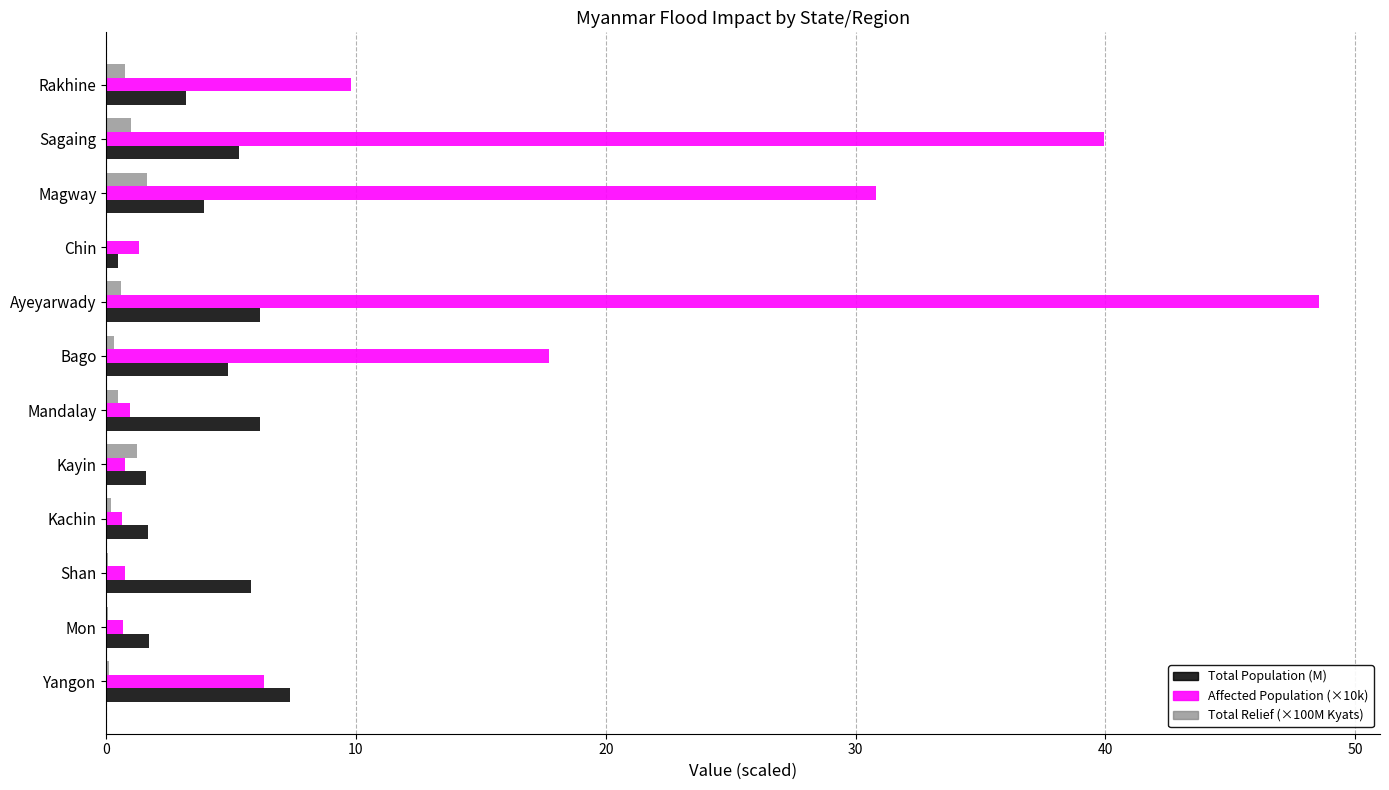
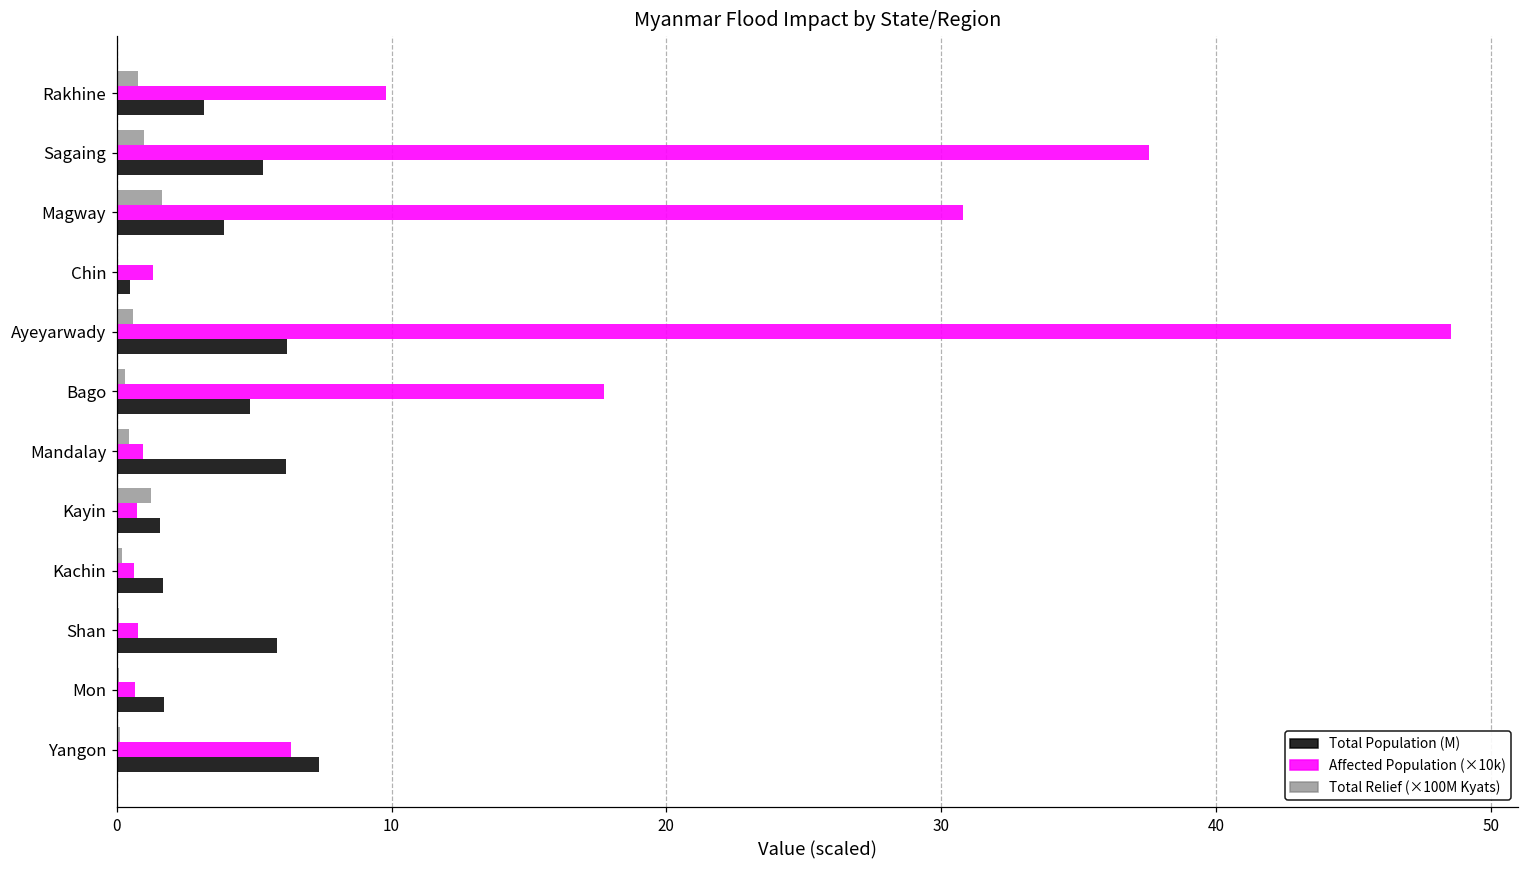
Affected Population (×10k), Sagaing: 40.0 -> 37.6
